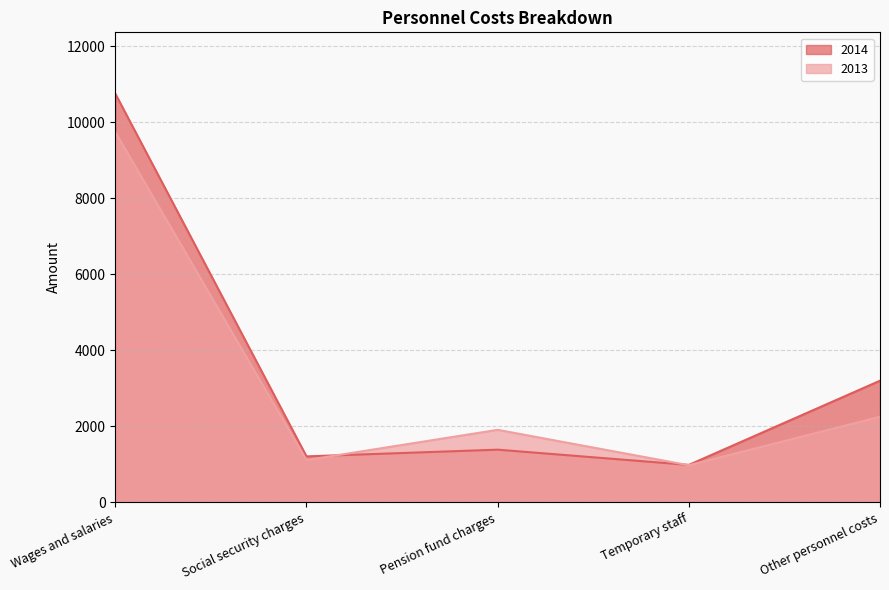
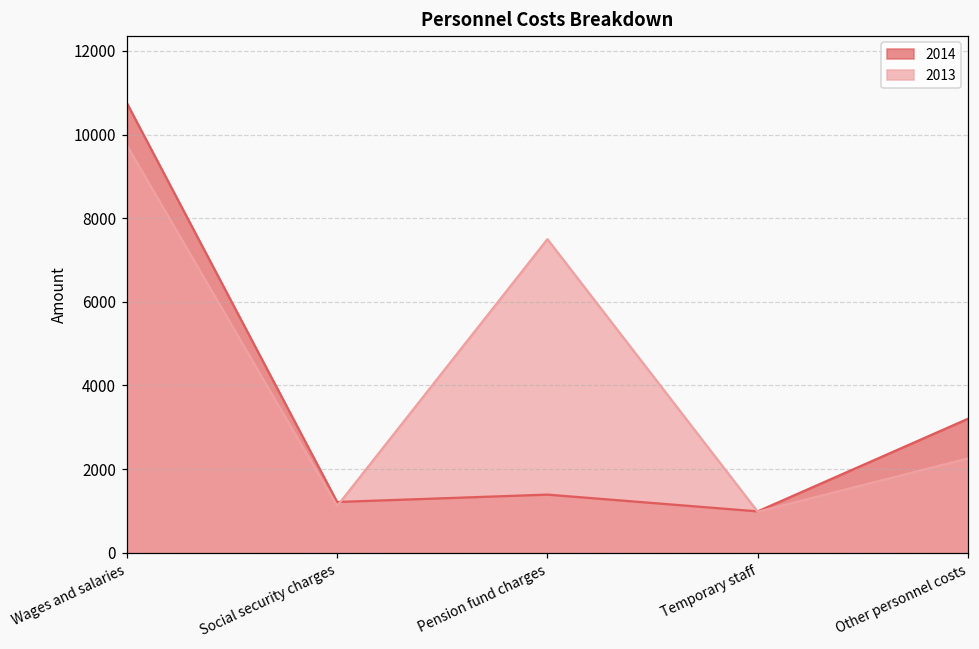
2013, Pension fund charges: 1900 -> 7500
